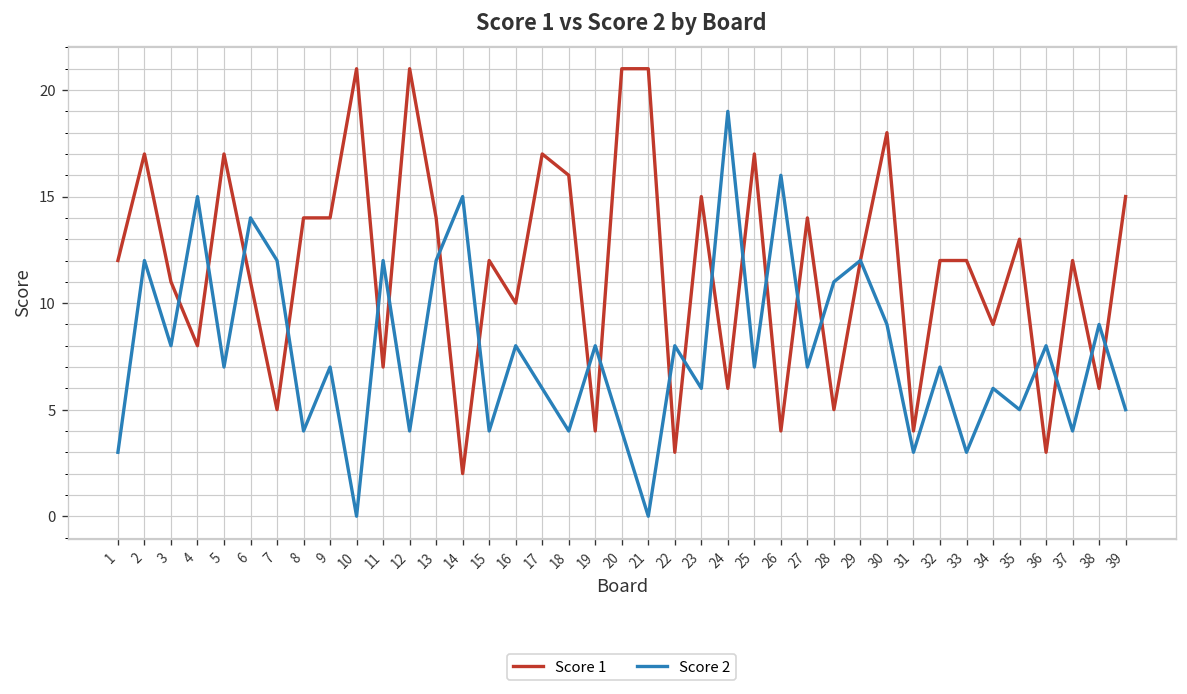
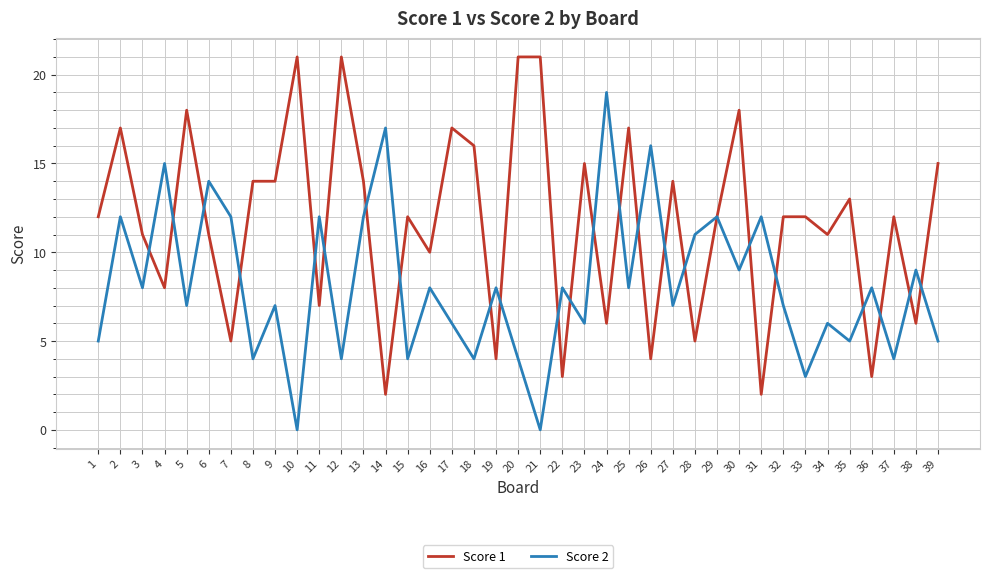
Score 2, 1: 3 -> 5
Score 1, 5: 17 -> 18
Score 2, 14: 15 -> 17
Score 2, 25: 7 -> 8
Score 1, 31: 4 -> 2
Score 2, 31: 3 -> 12
Score 1, 34: 9 -> 11
